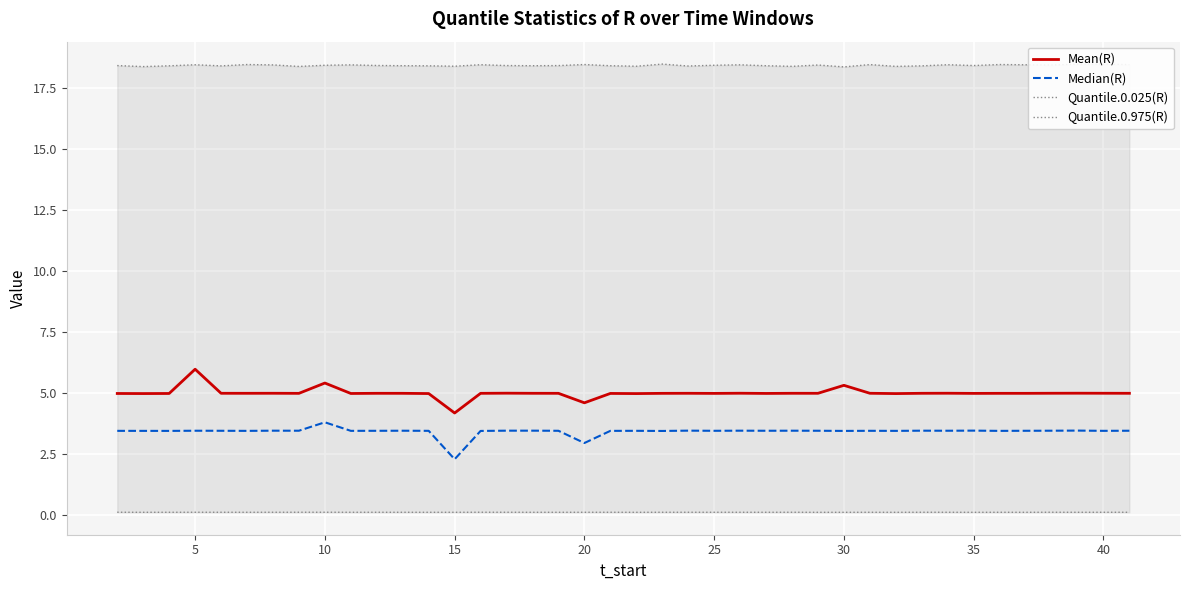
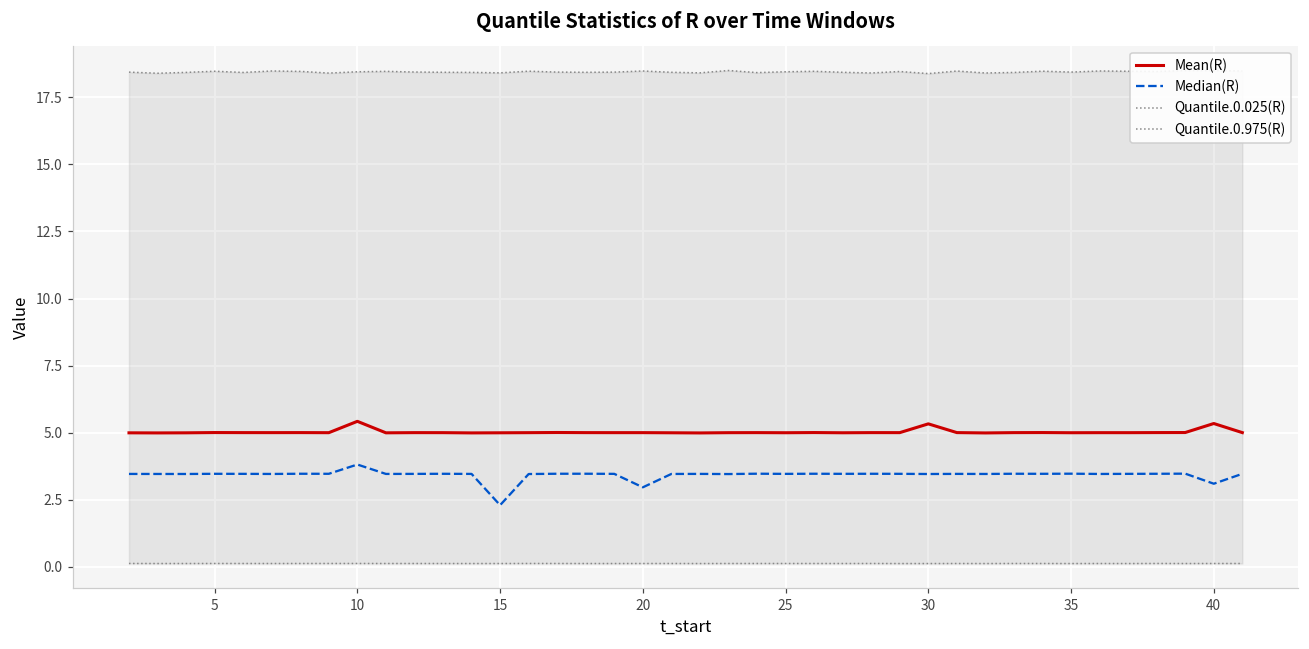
Mean(R), 5: 6.0 -> 5.0
Mean(R), 15: 4.2 -> 5.0
Mean(R), 20: 4.6 -> 5.0
Mean(R), 40: 5.0 -> 5.3
Median(R), 40: 3.5 -> 3.1
